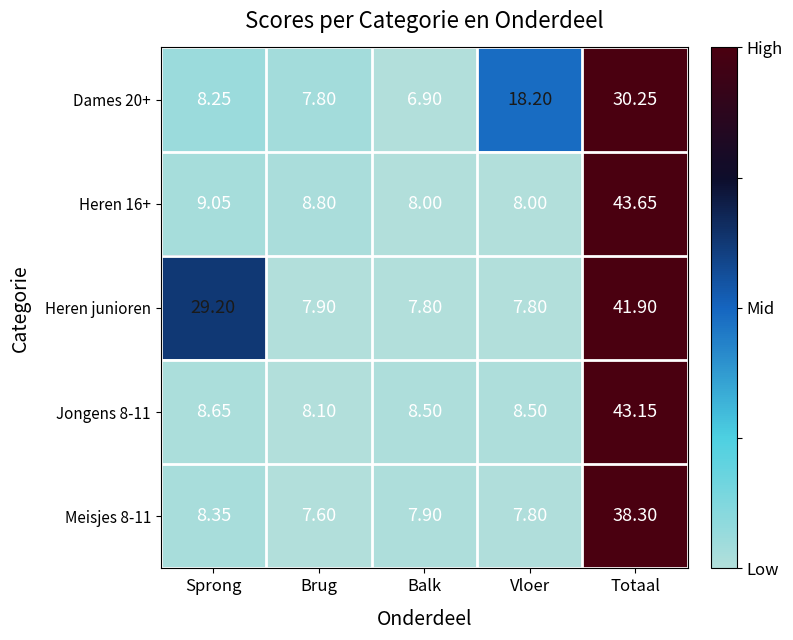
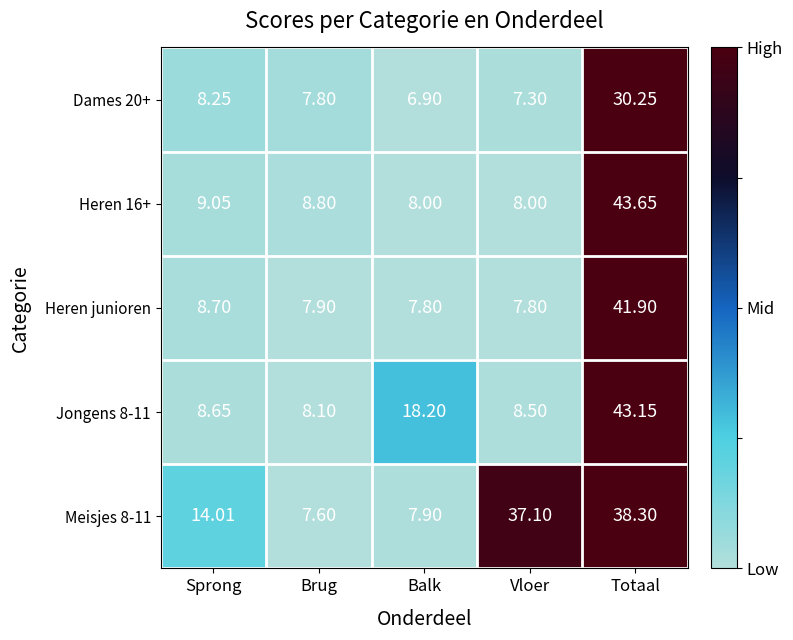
Dames 20+, Vloer: 18.20 -> 7.30
Heren junioren, Sprong: 29.20 -> 8.70
Jongens 8-11, Balk: 8.50 -> 18.20
Meisjes 8-11, Sprong: 8.35 -> 14.01
Meisjes 8-11, Vloer: 7.80 -> 37.10
